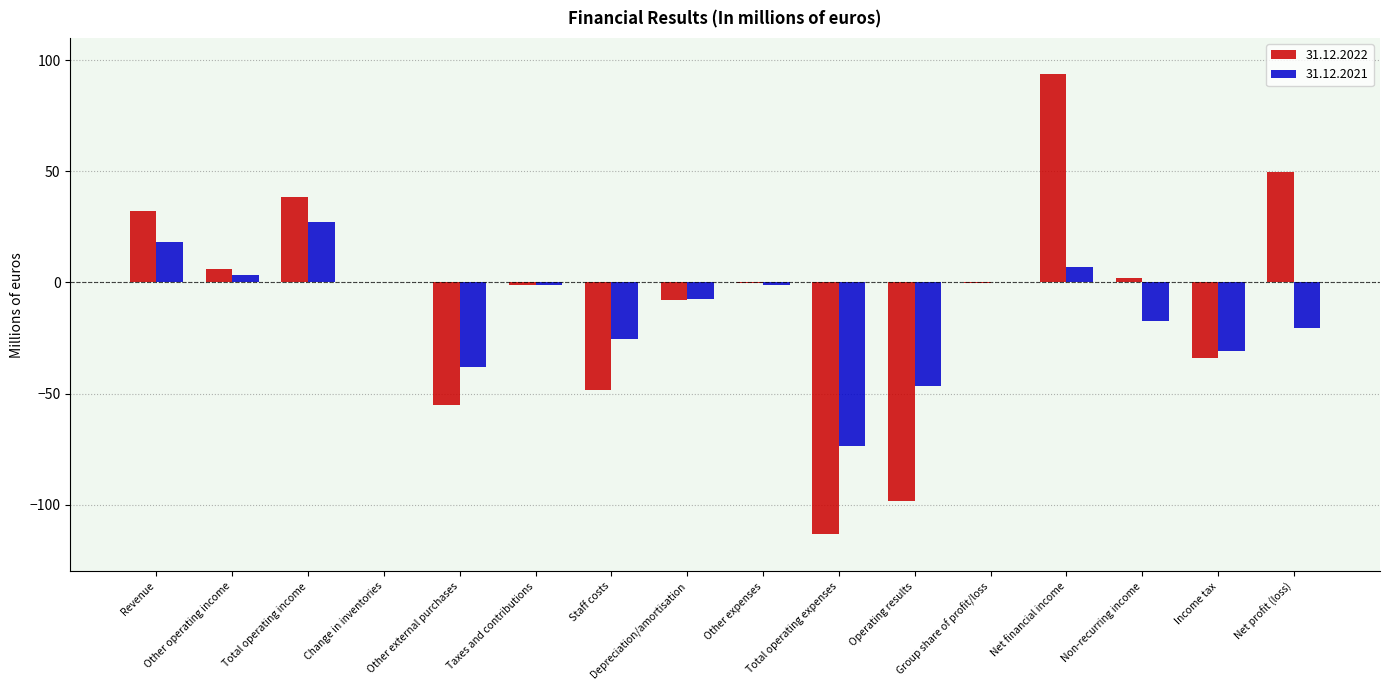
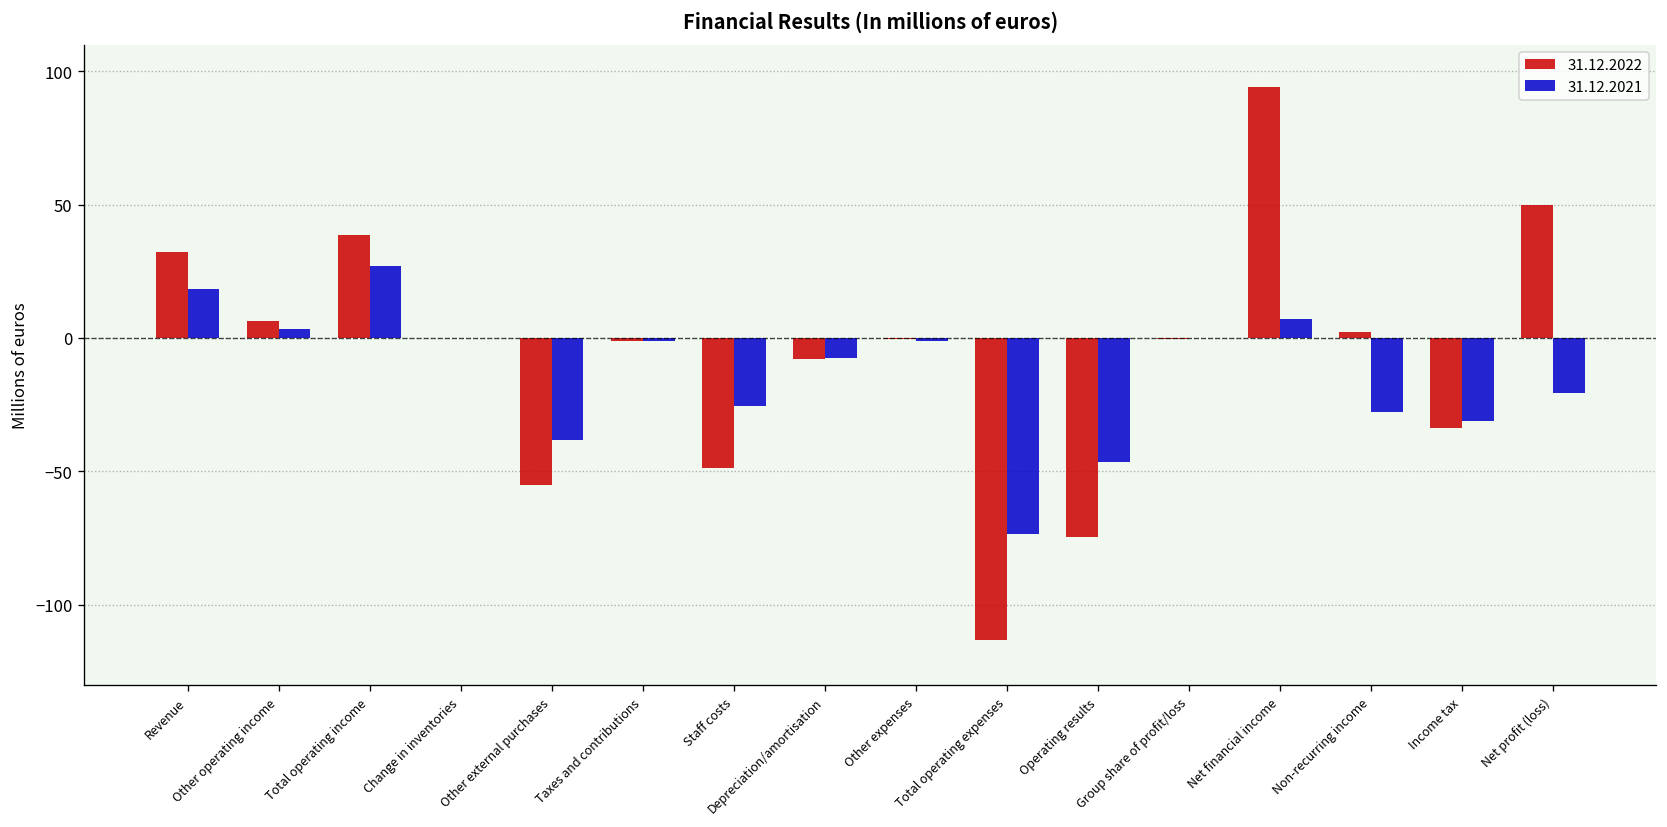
31.12.2022, Operating results: -99 -> -75
31.12.2021, Non-recurring income: -17 -> -28
